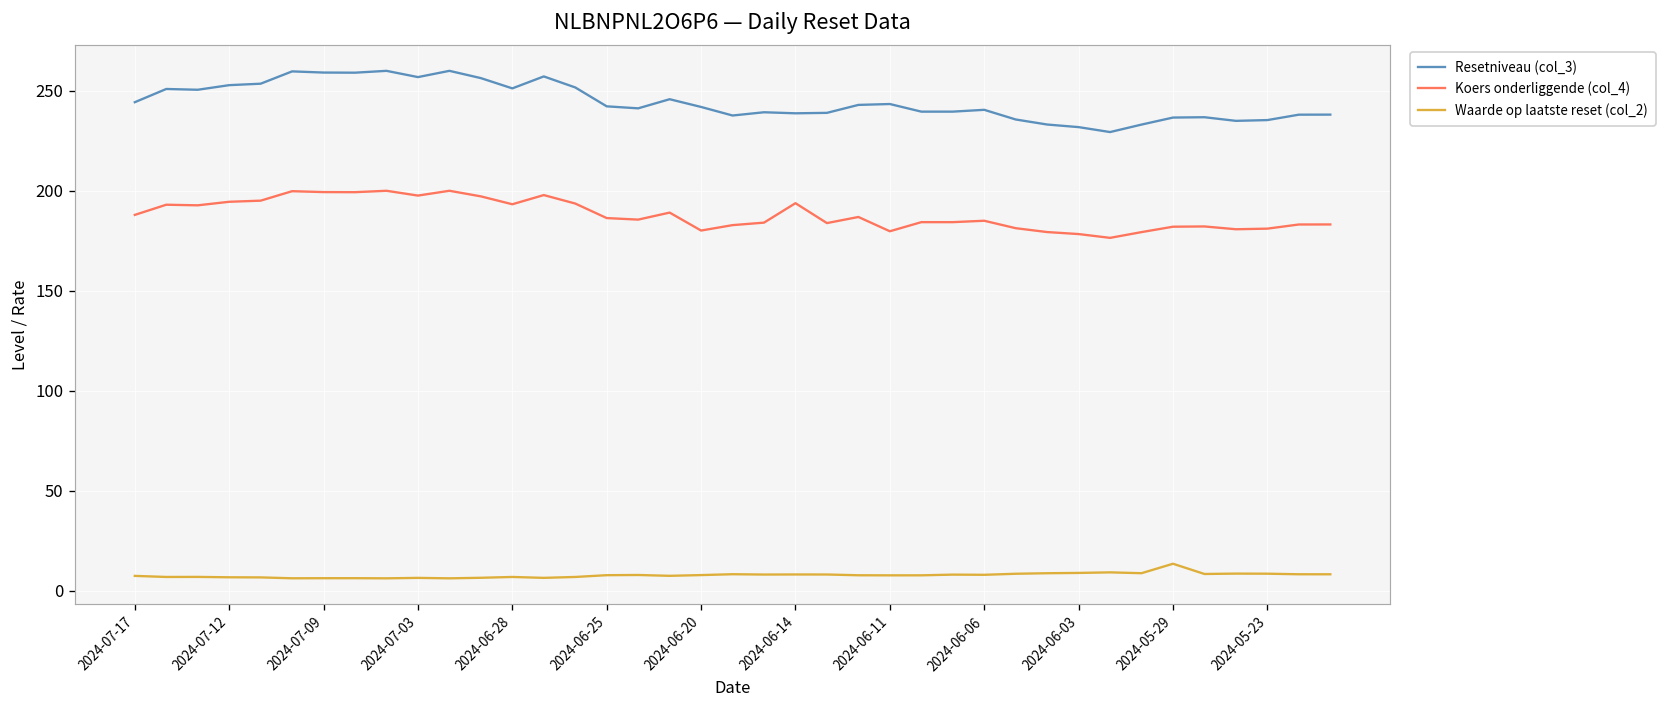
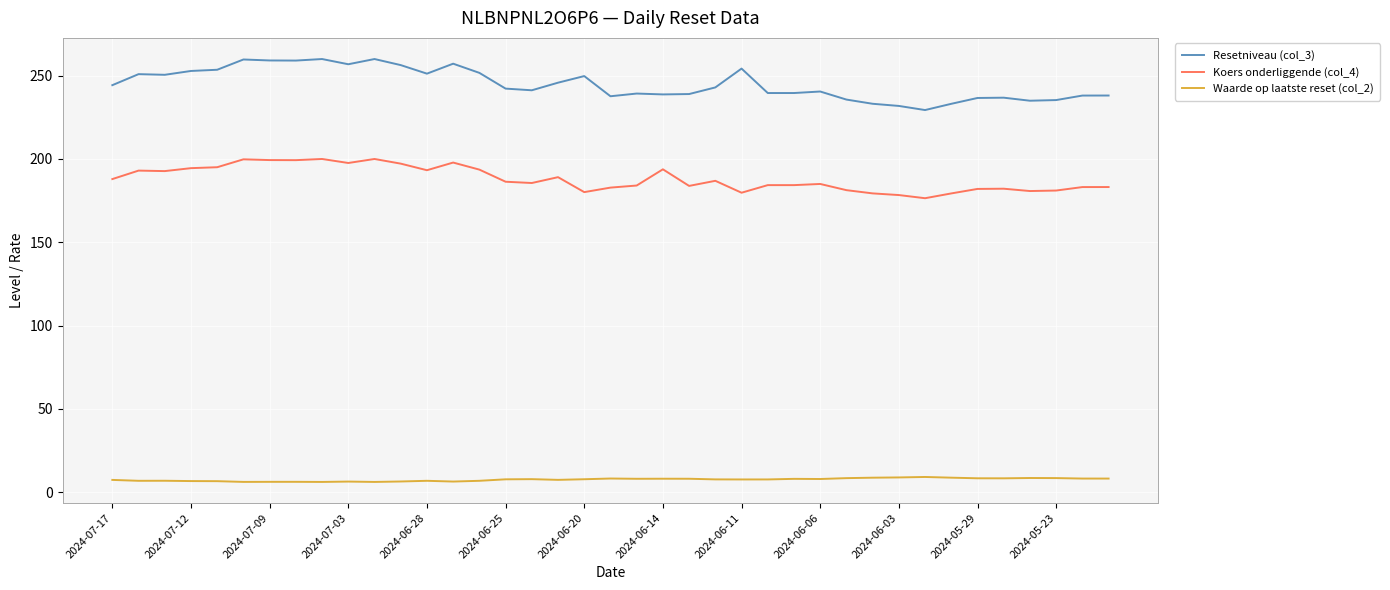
Resetniveau (col_3), 2024-06-20: 242 -> 250
Resetniveau (col_3), 2024-06-11: 243 -> 254
Waarde op laatste reset (col_2), 2024-05-29: 13 -> 8
